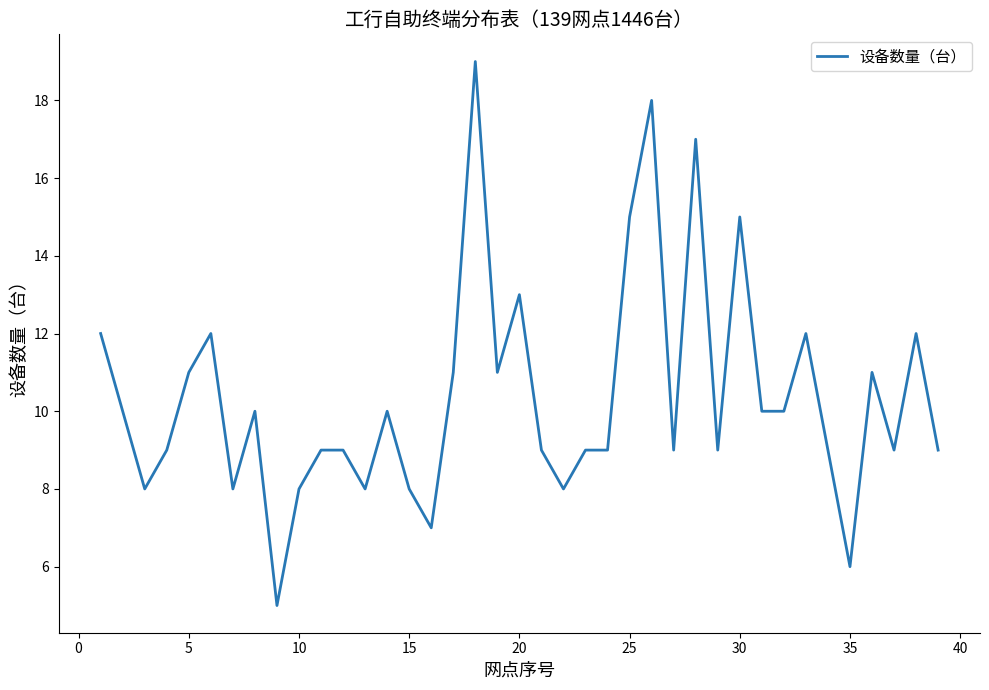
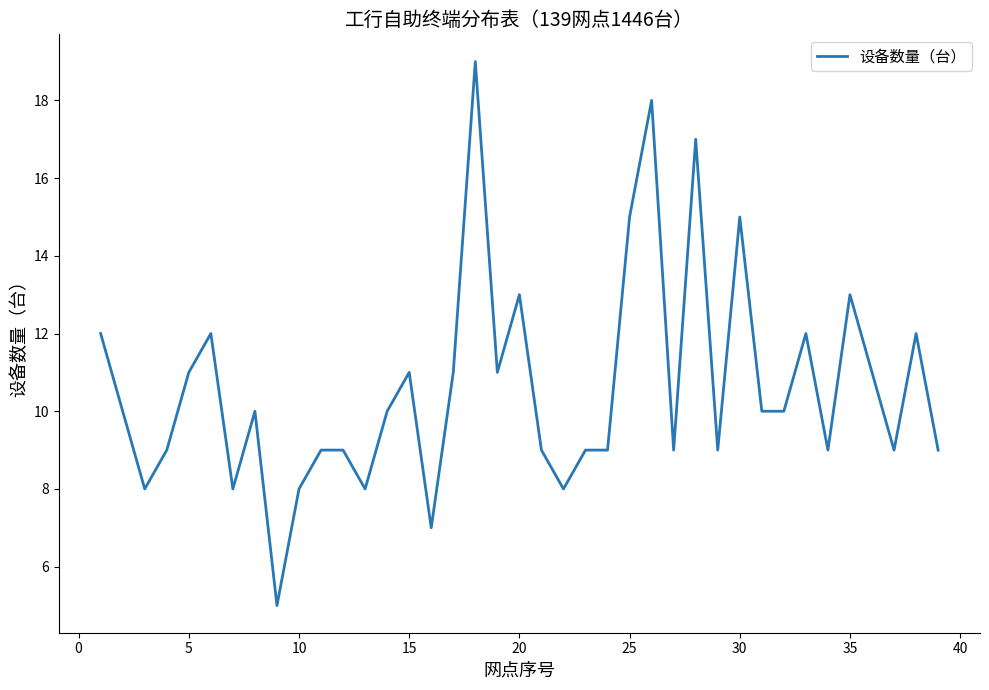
15: 8 -> 11
35: 6 -> 13
